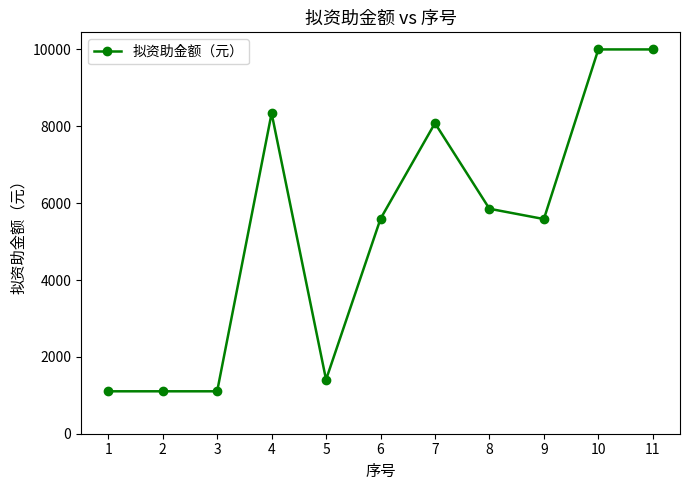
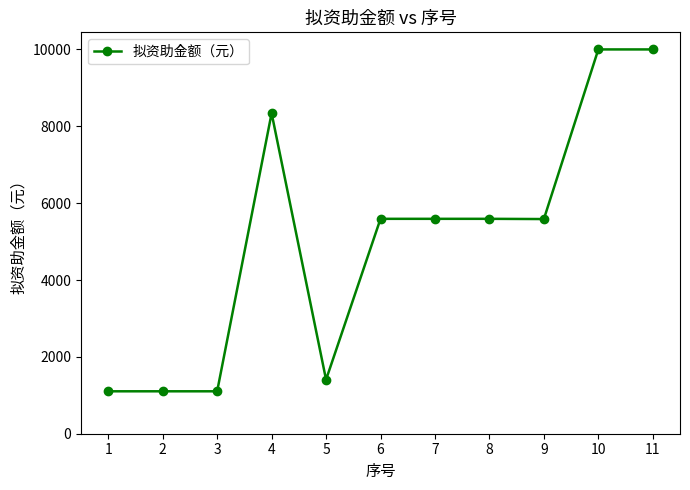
7: 8100 -> 5600
8: 5900 -> 5600
